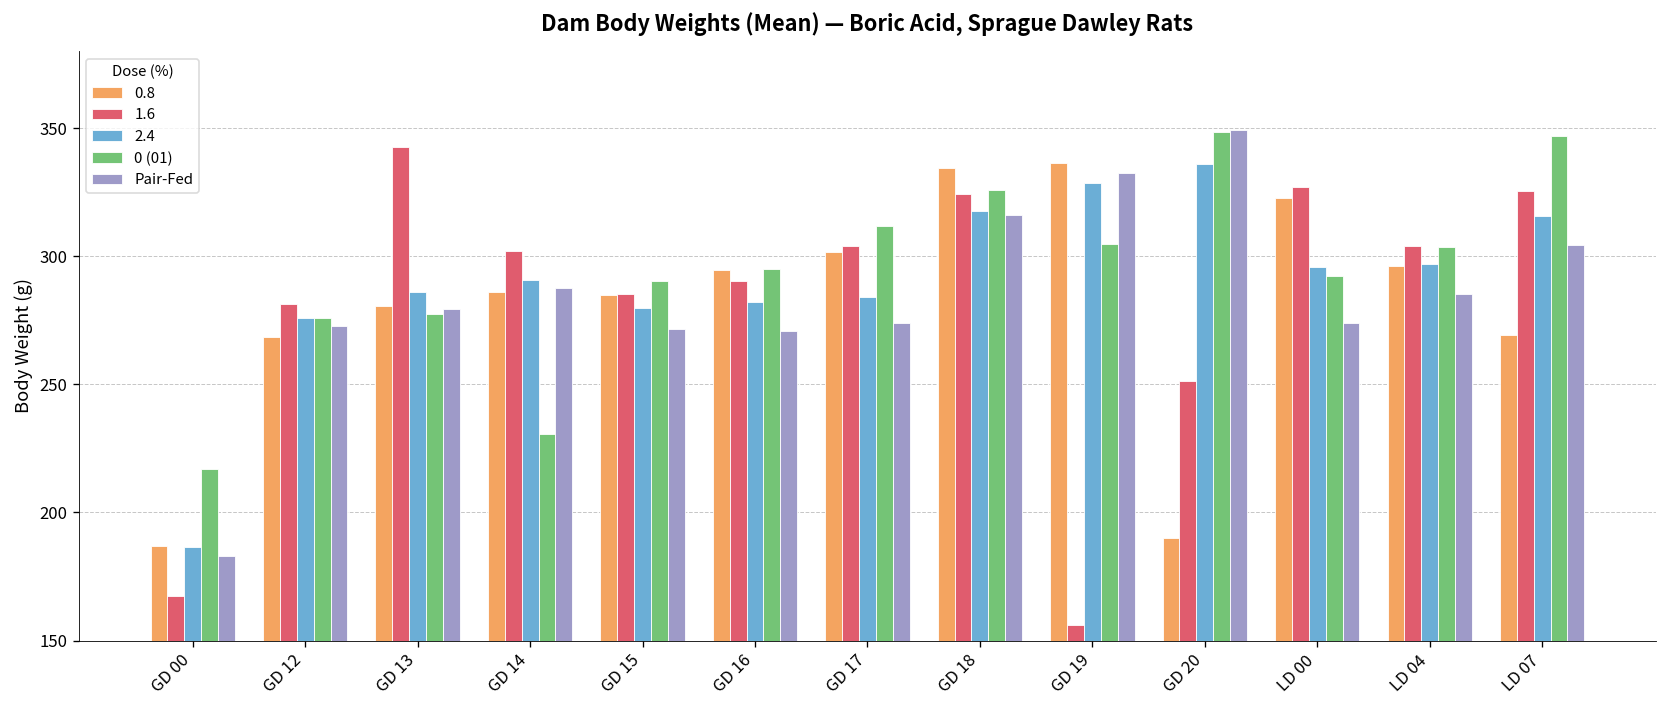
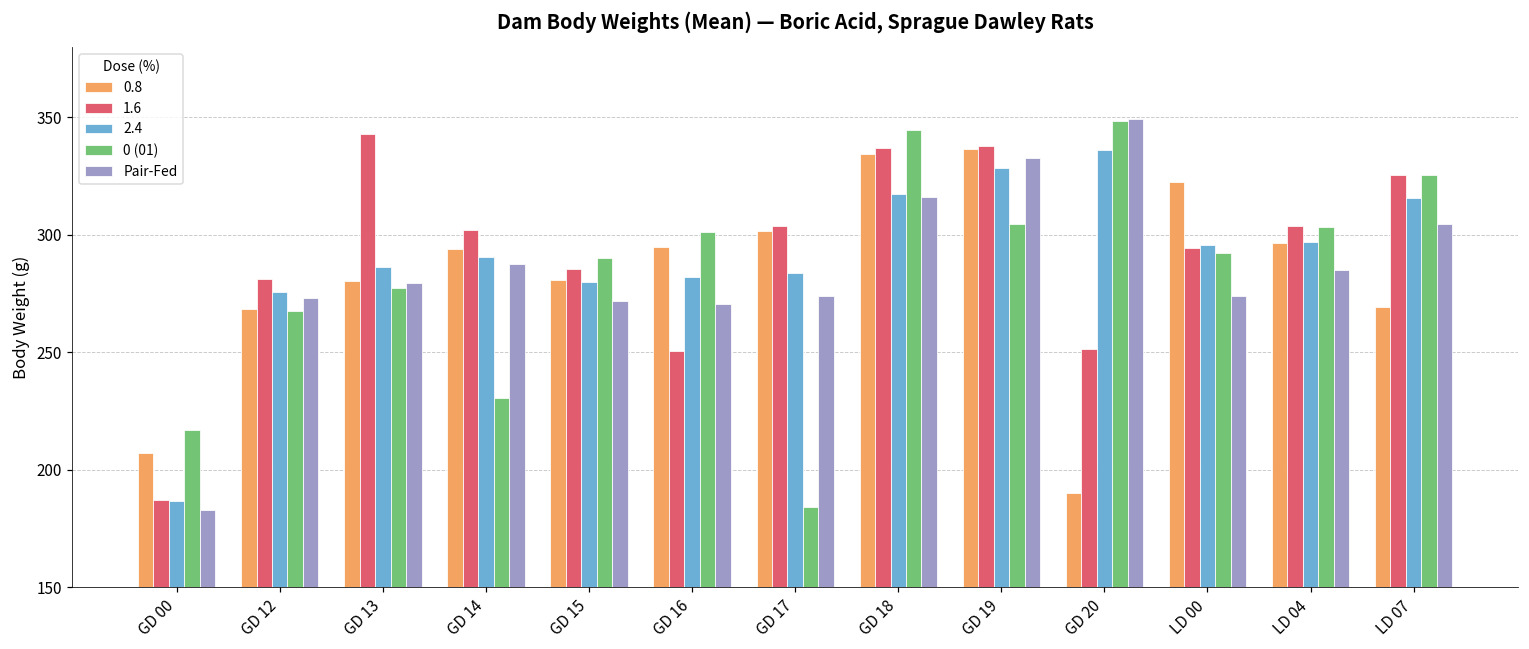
0.8, GD 00: 187 -> 207
1.6, GD 00: 167 -> 187
0 (01), GD 12: 276 -> 267
0.8, GD 14: 286 -> 294
0.8, GD 15: 285 -> 281
1.6, GD 16: 290 -> 250
0 (01), GD 16: 295 -> 301
0 (01), GD 17: 312 -> 184
1.6, GD 18: 324 -> 337
0 (01), GD 18: 326 -> 345
1.6, GD 19: 156 -> 338
1.6, LD 00: 327 -> 294
0 (01), LD 07: 347 -> 325
